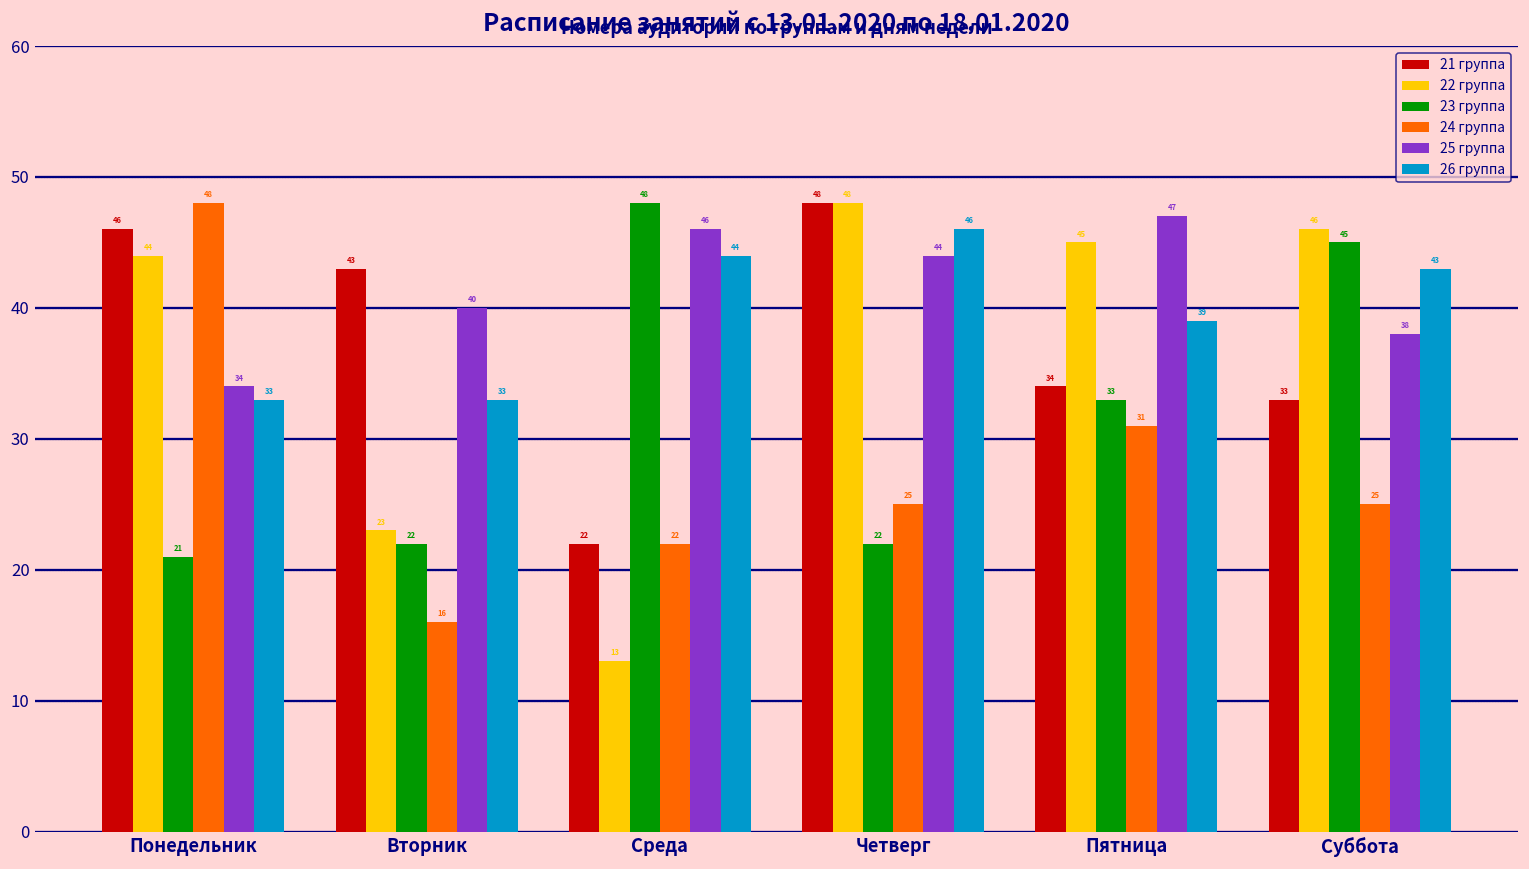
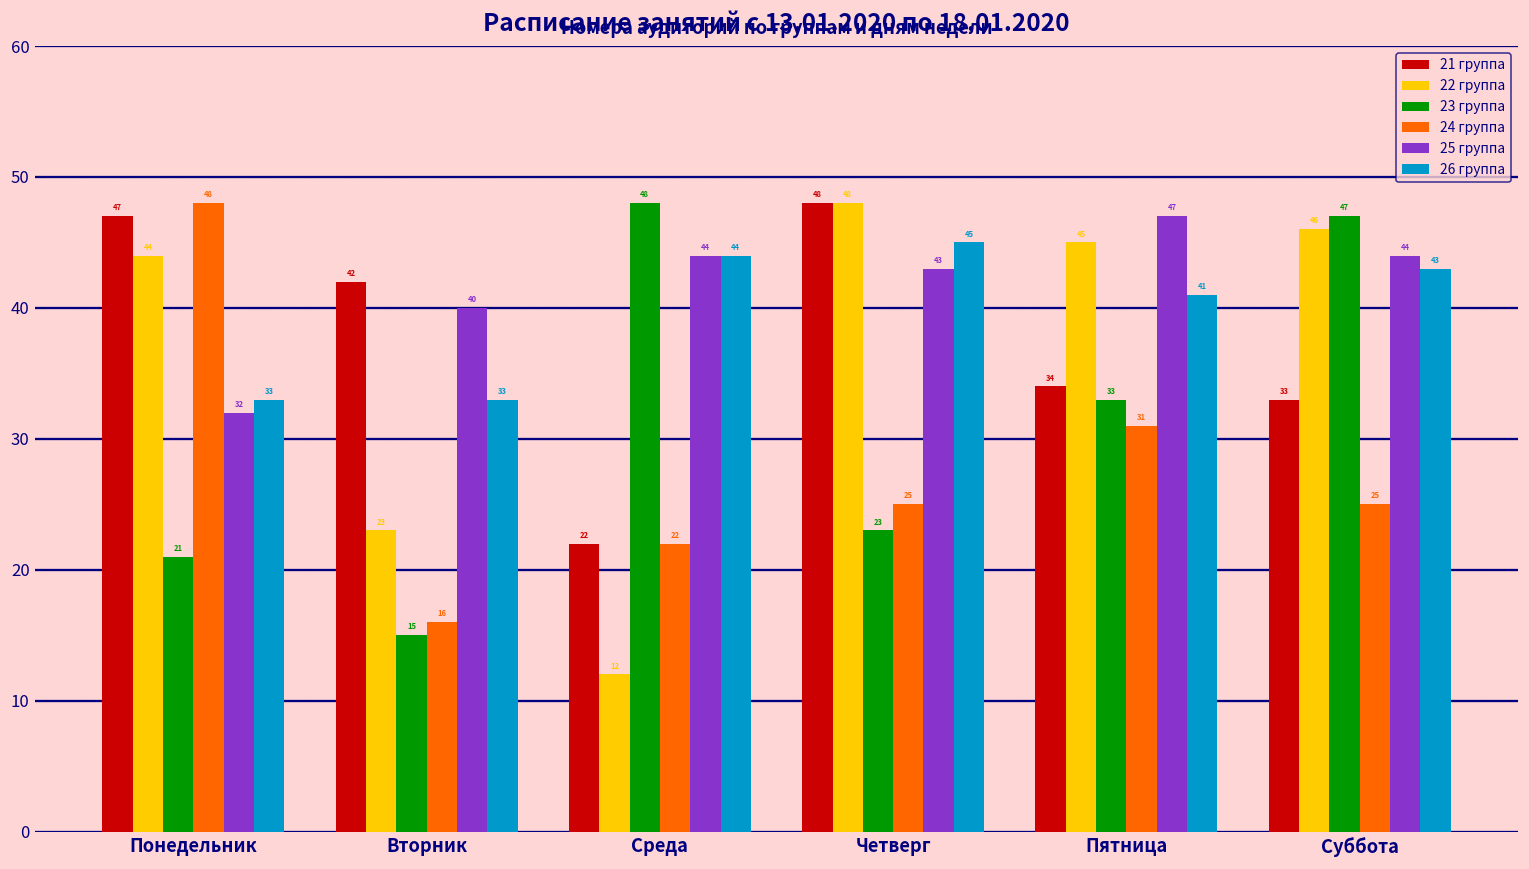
21 группа, Понедельник: 46 -> 47
25 группа, Понедельник: 34 -> 32
21 группа, Вторник: 43 -> 42
23 группа, Вторник: 22 -> 15
22 группа, Среда: 13 -> 12
25 группа, Среда: 46 -> 44
23 группа, Четверг: 22 -> 23
25 группа, Четверг: 44 -> 43
26 группа, Четверг: 46 -> 45
26 группа, Пятница: 39 -> 41
23 группа, Суббота: 45 -> 47
25 группа, Суббота: 38 -> 44
